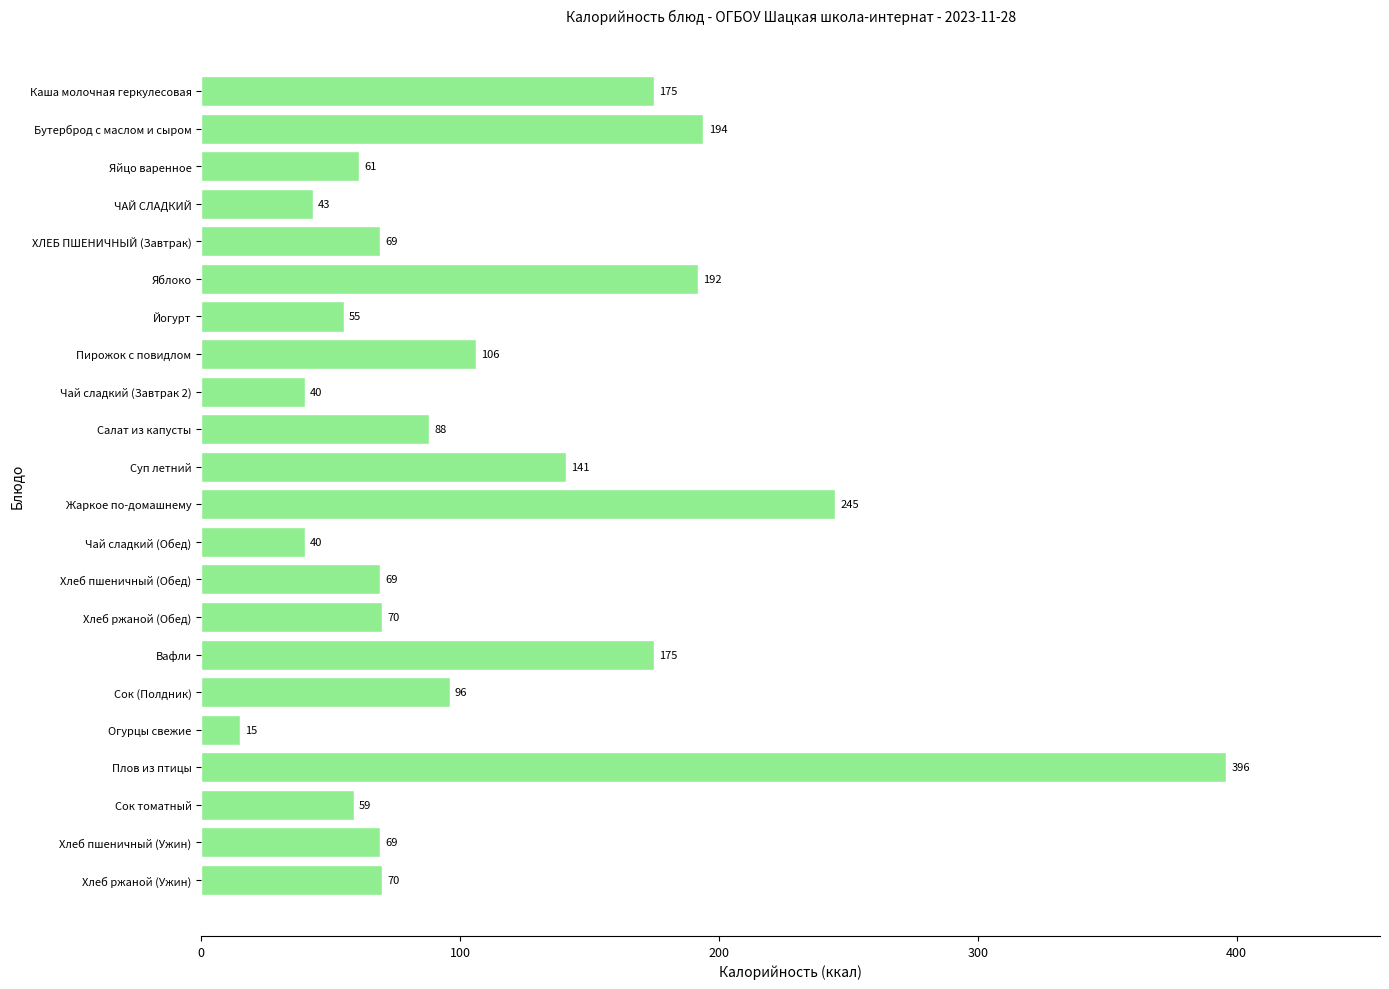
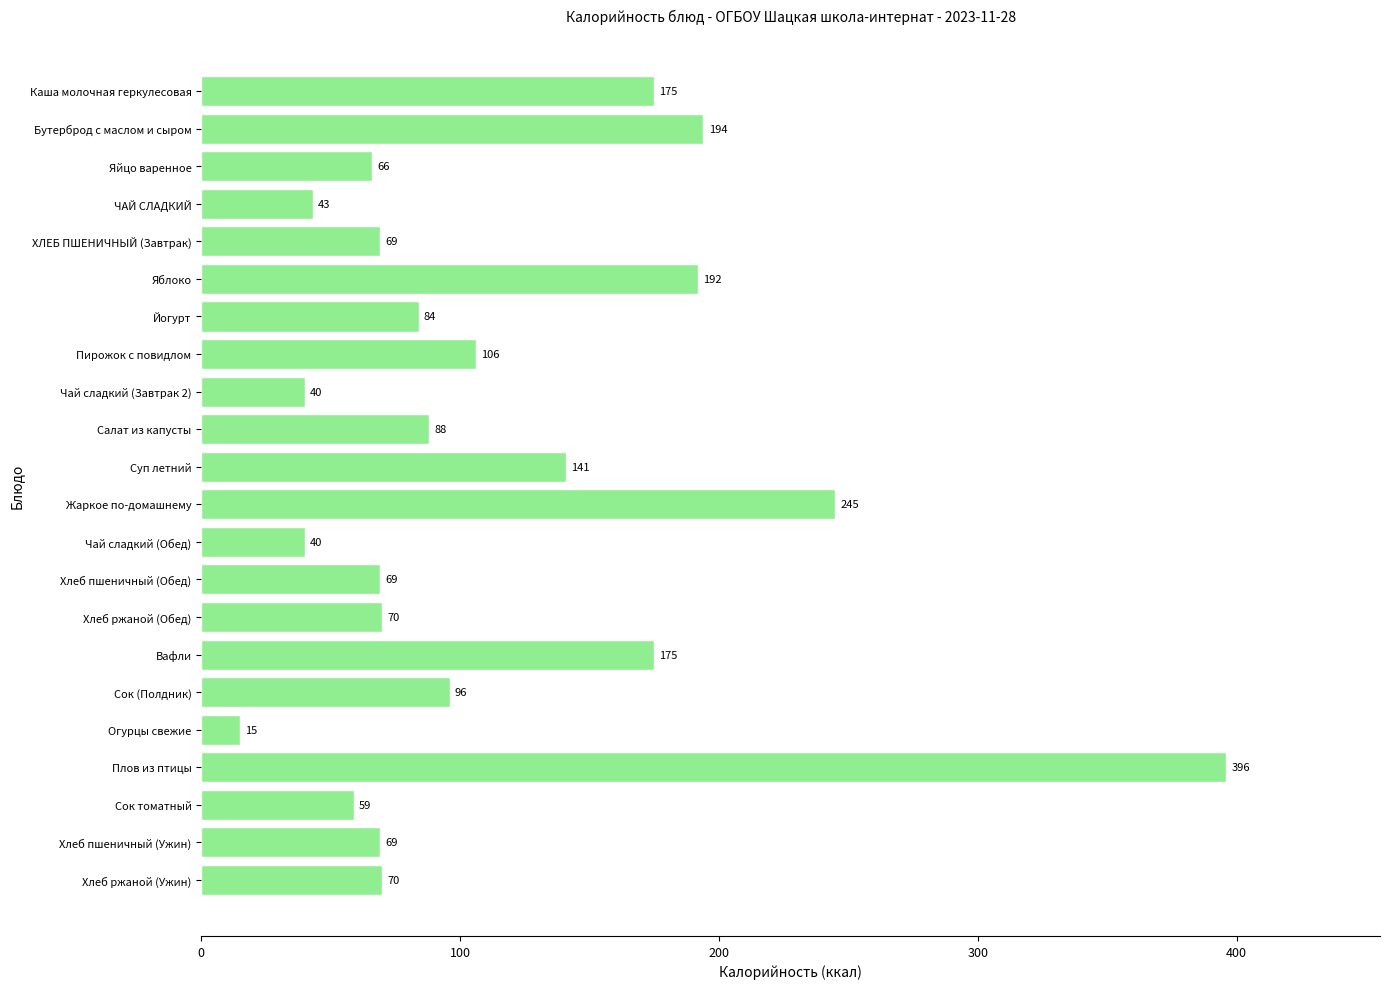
Яйцо варенное: 61 -> 66
Йогурт: 55 -> 84
